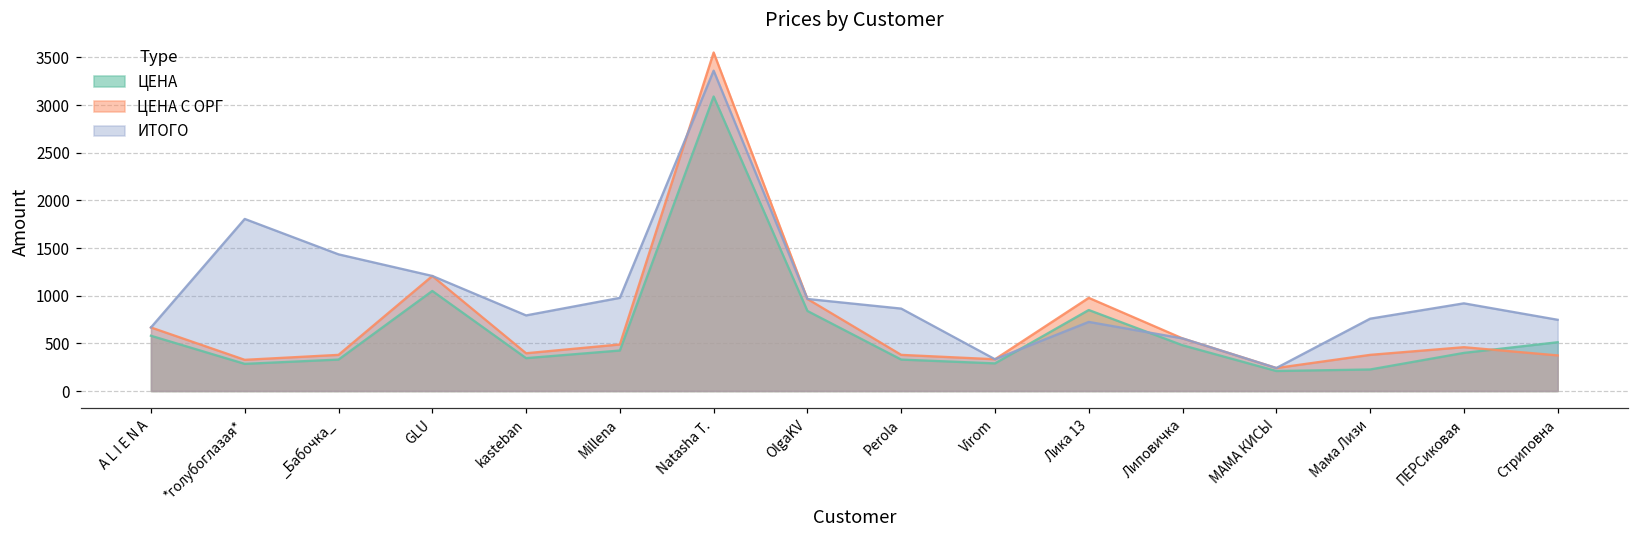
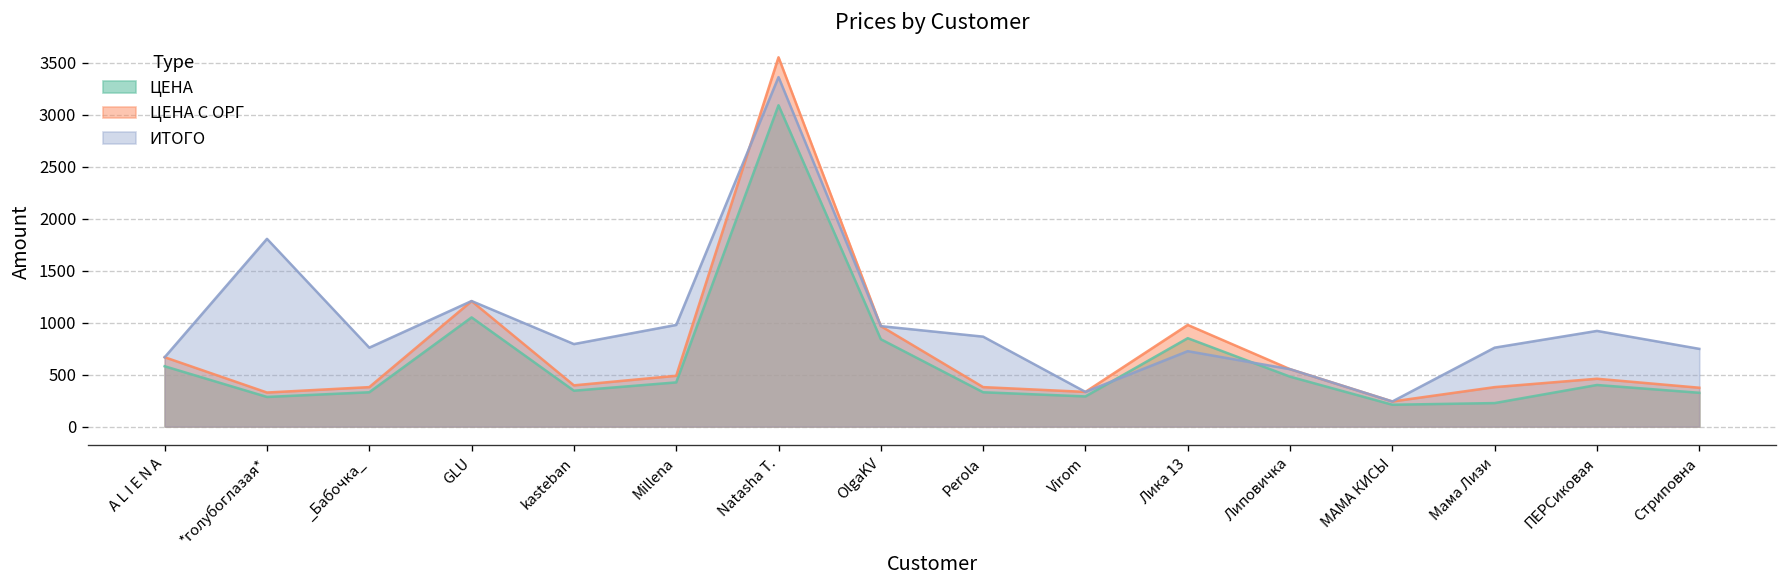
ИТОГО, _Бабочка_: 1400 -> 800
ЦЕНА, Стриповна: 500 -> 300
